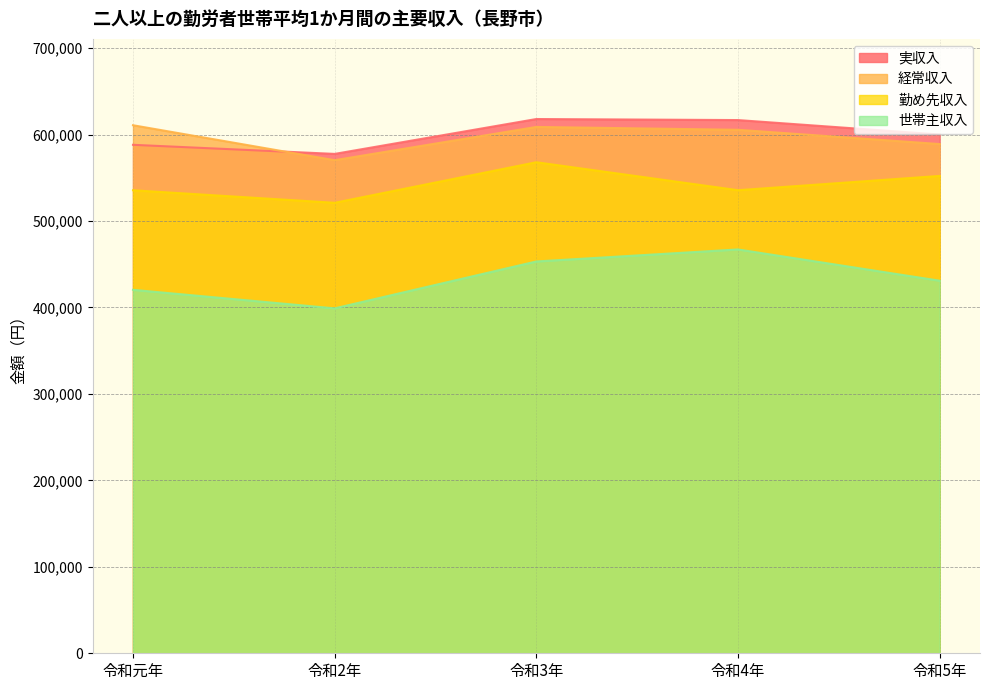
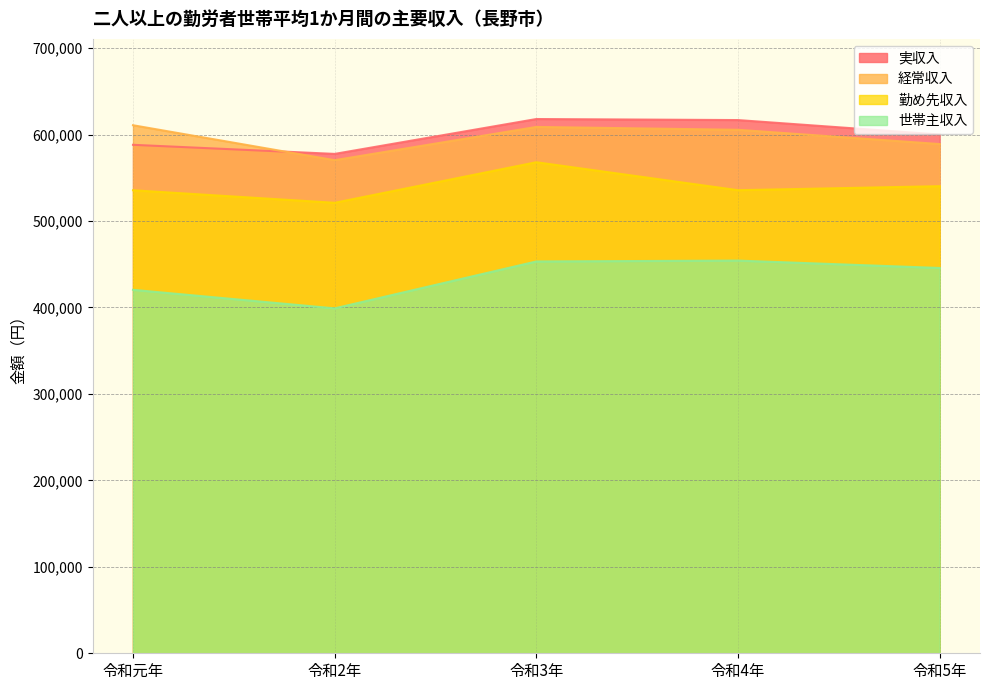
世帯主収入, 令和4年: 470,000 -> 450,000
勤め先収入, 令和5年: 550,000 -> 540,000
世帯主収入, 令和5年: 430,000 -> 450,000
